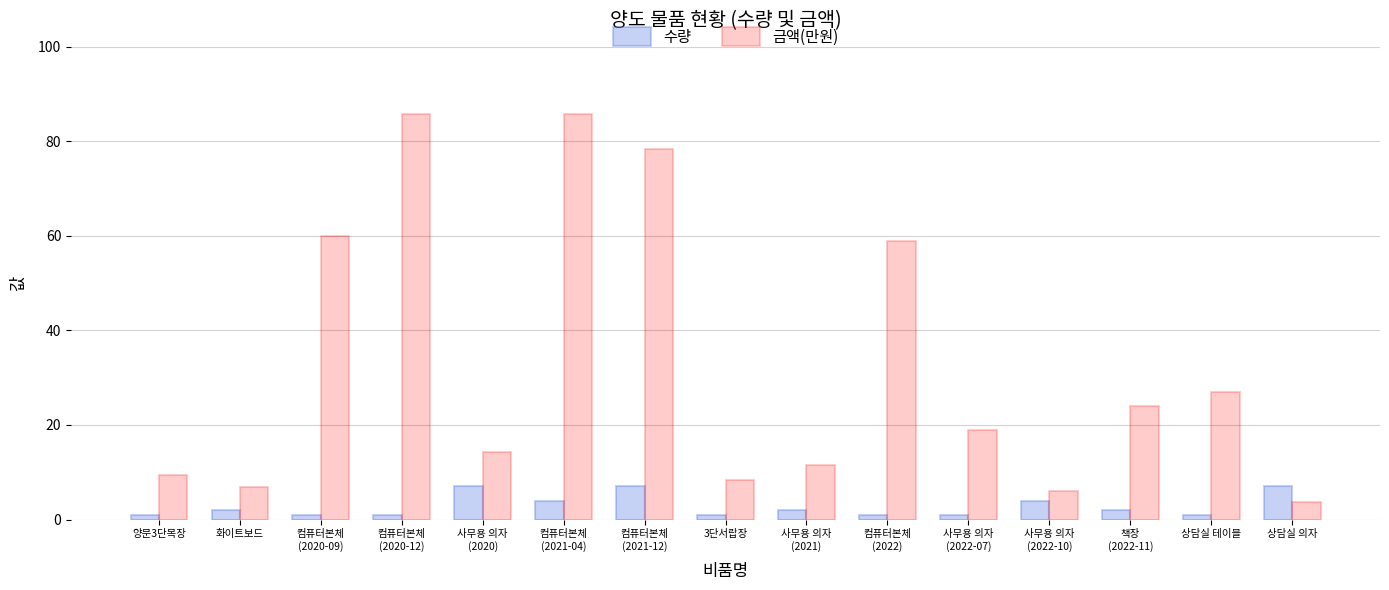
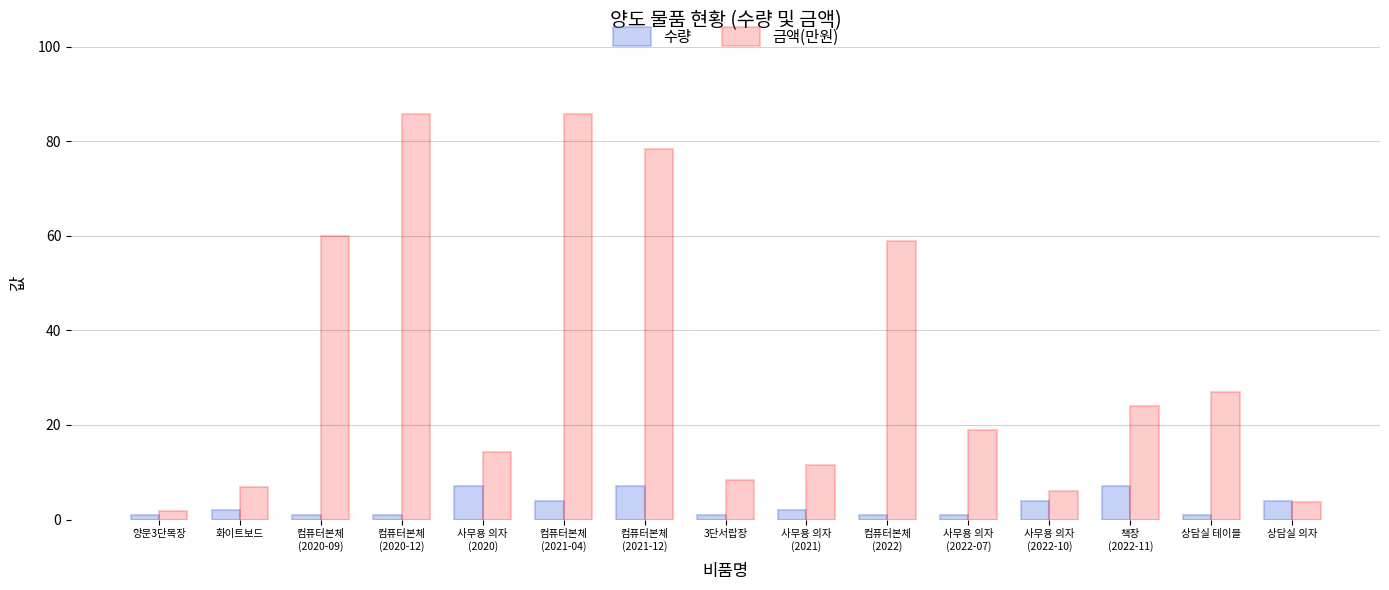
금액(만원), 양문3단목장: 10 -> 2
수량, 책장 (2022-11): 2 -> 7
수량, 상담실 의자: 7 -> 4
